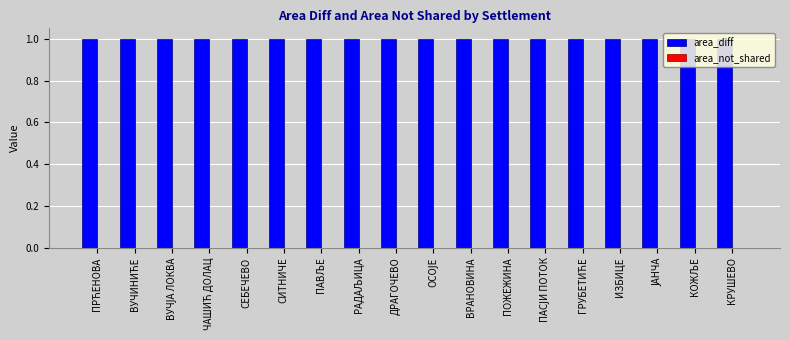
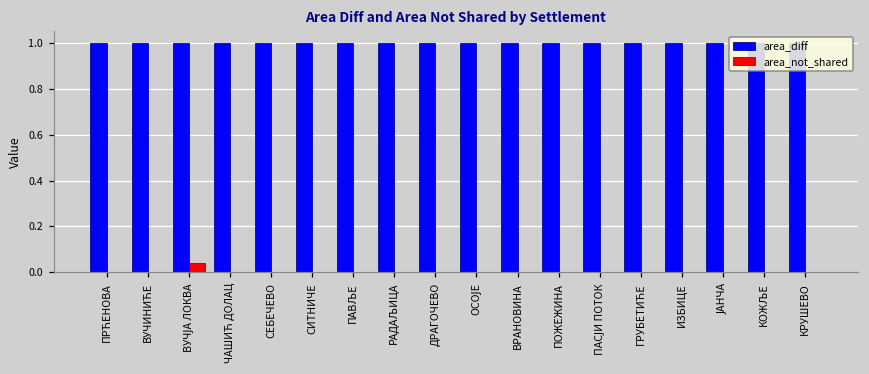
area_not_shared, ВУЧЈА ЛОКВА: 0.00 -> 0.04
